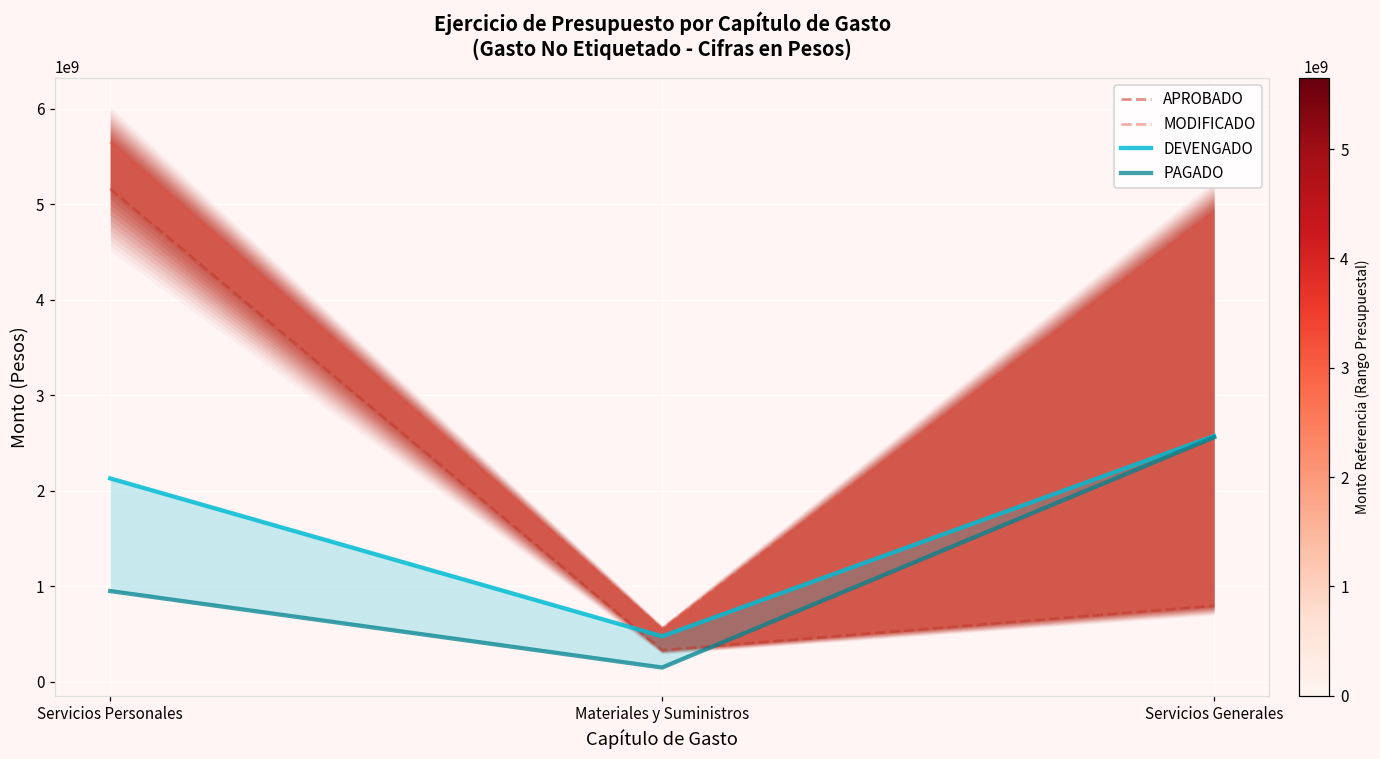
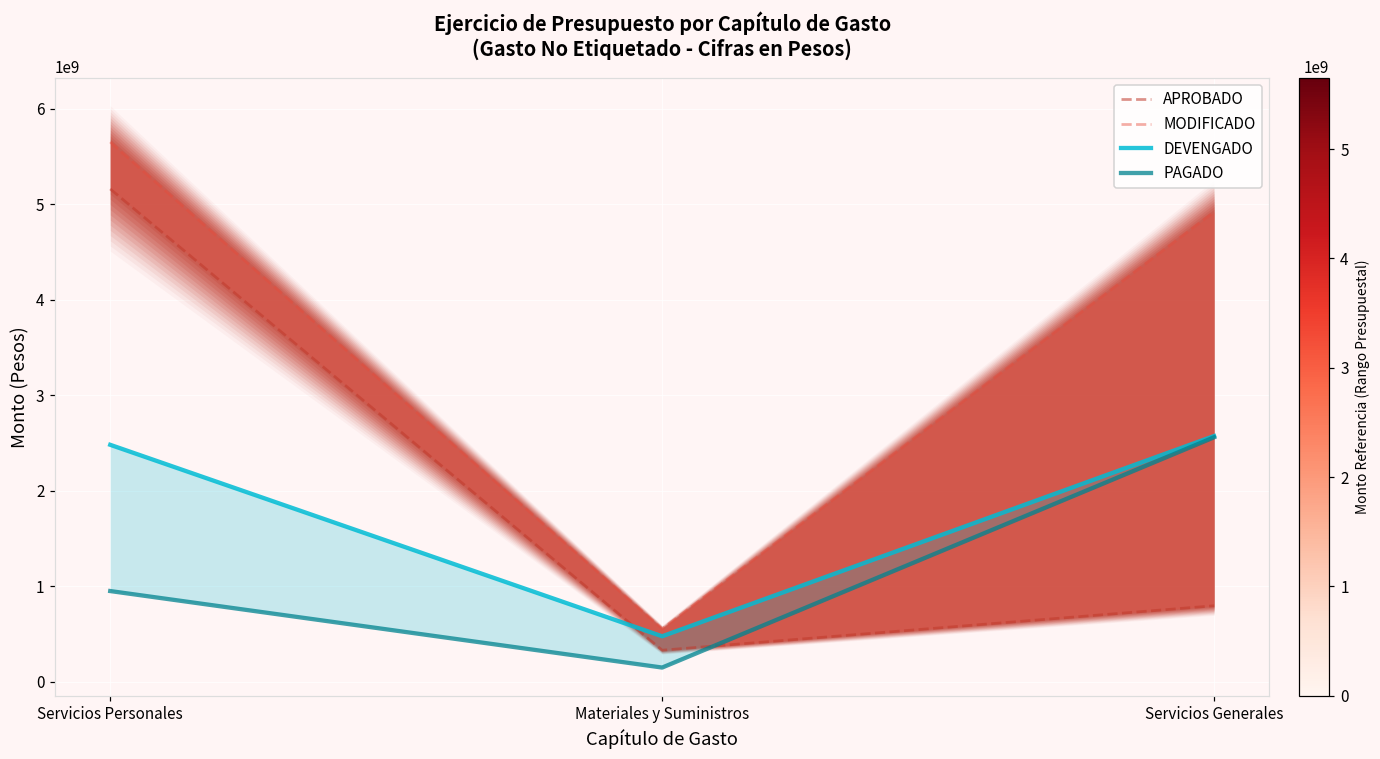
DEVENGADO, Servicios Personales: 2100000000 -> 2500000000
